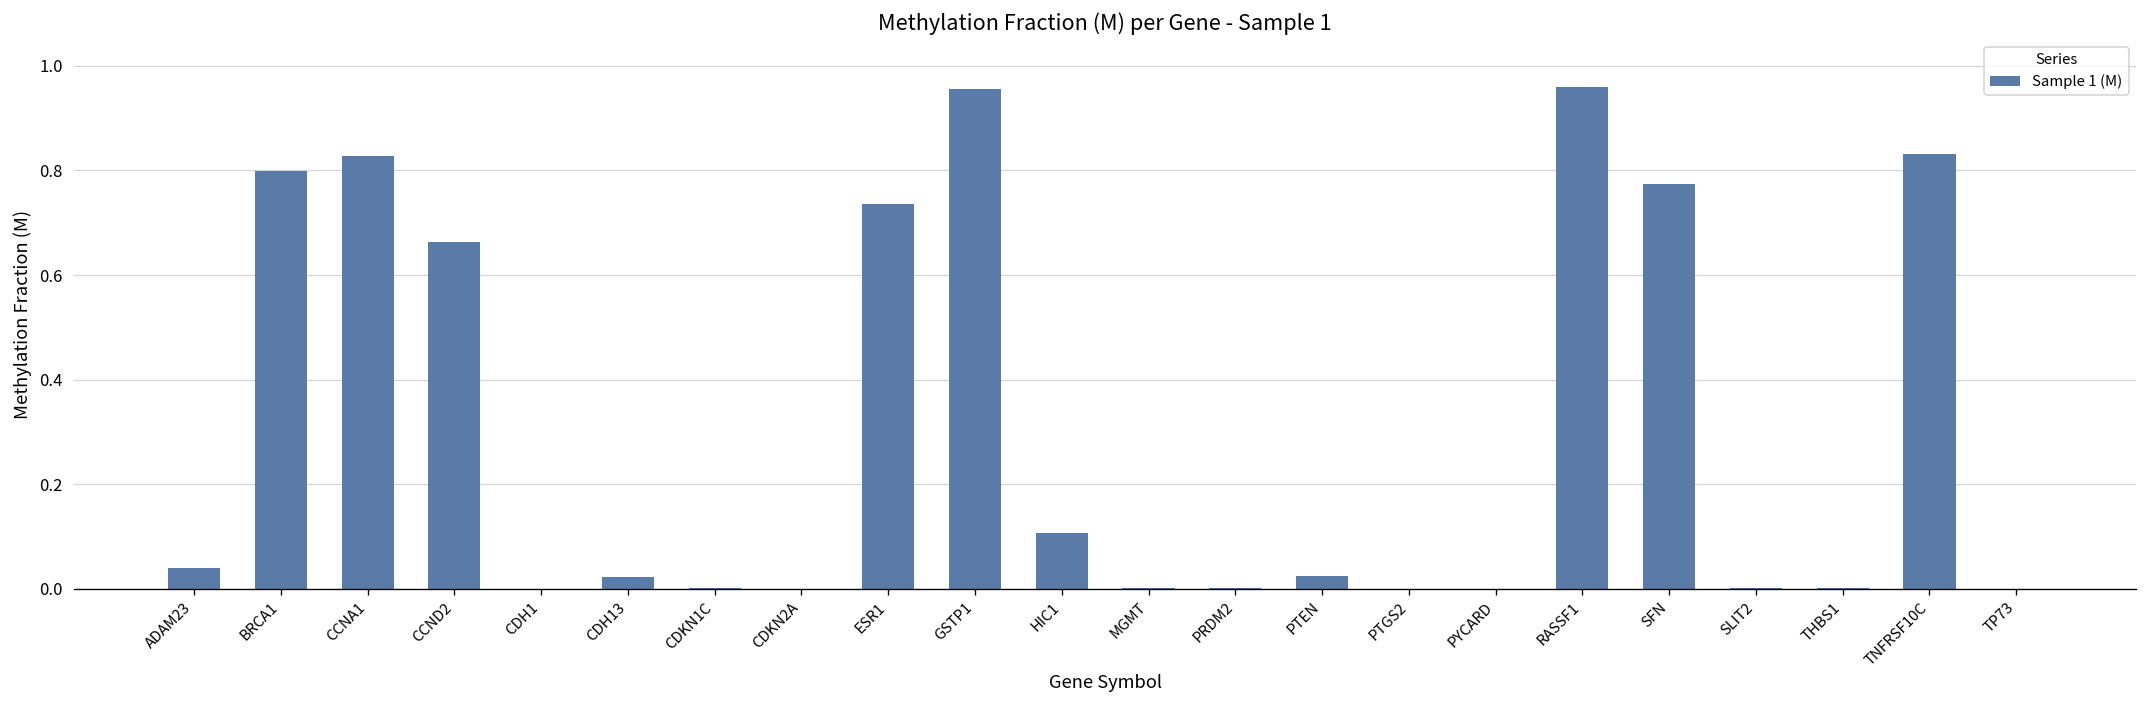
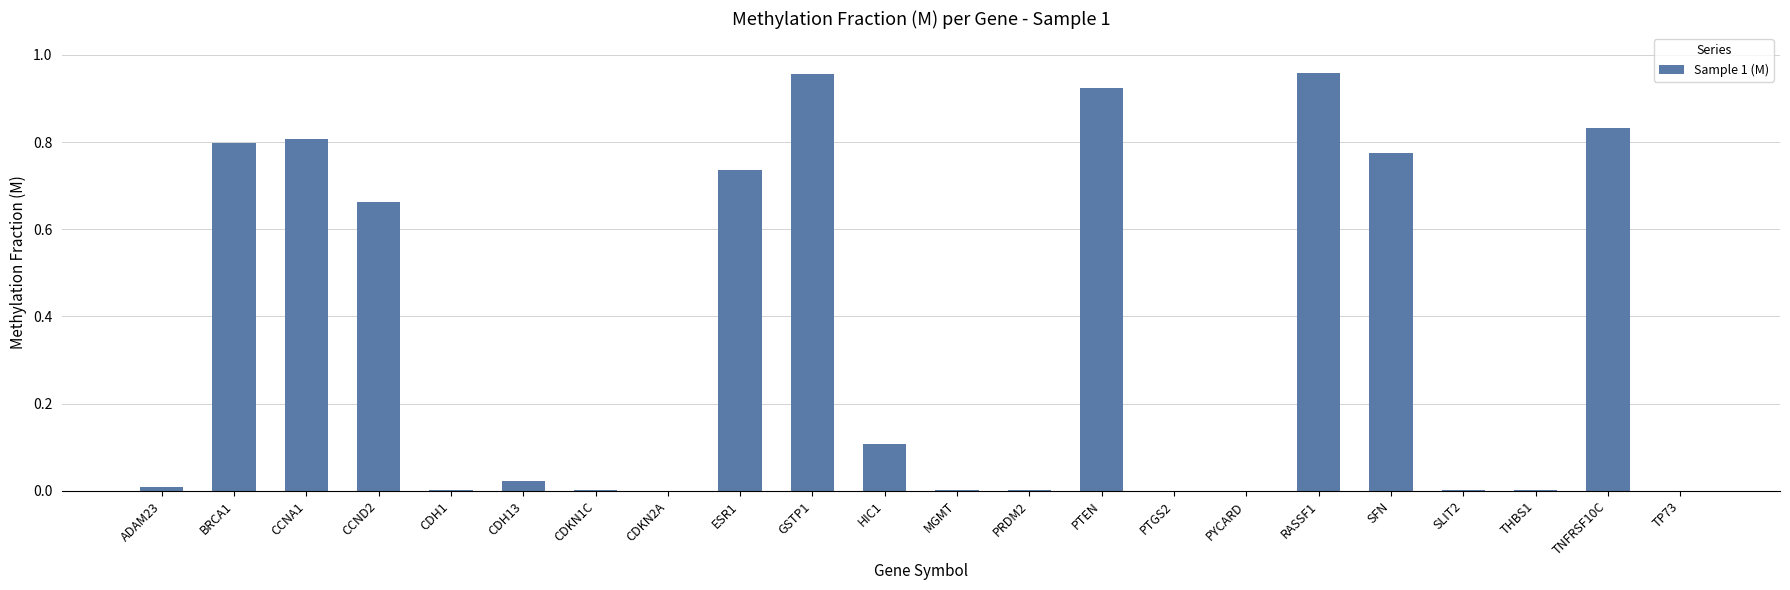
ADAM23: 0.04 -> 0.01
CCNA1: 0.83 -> 0.81
PTEN: 0.02 -> 0.92
